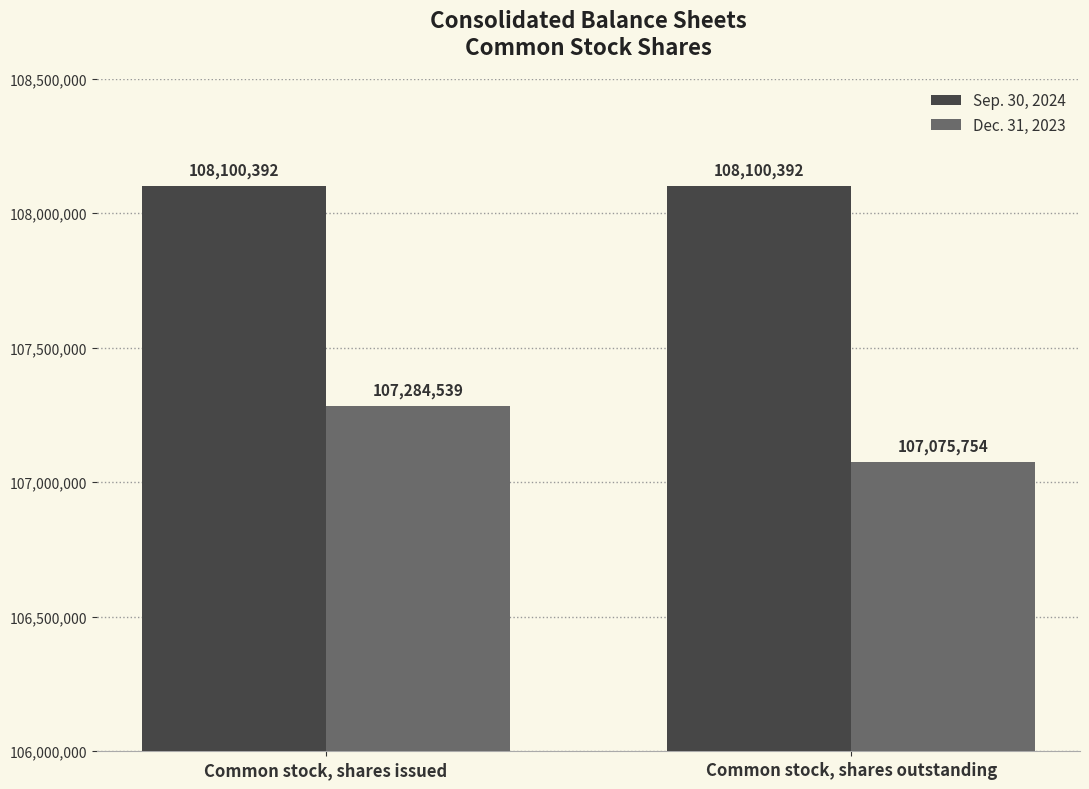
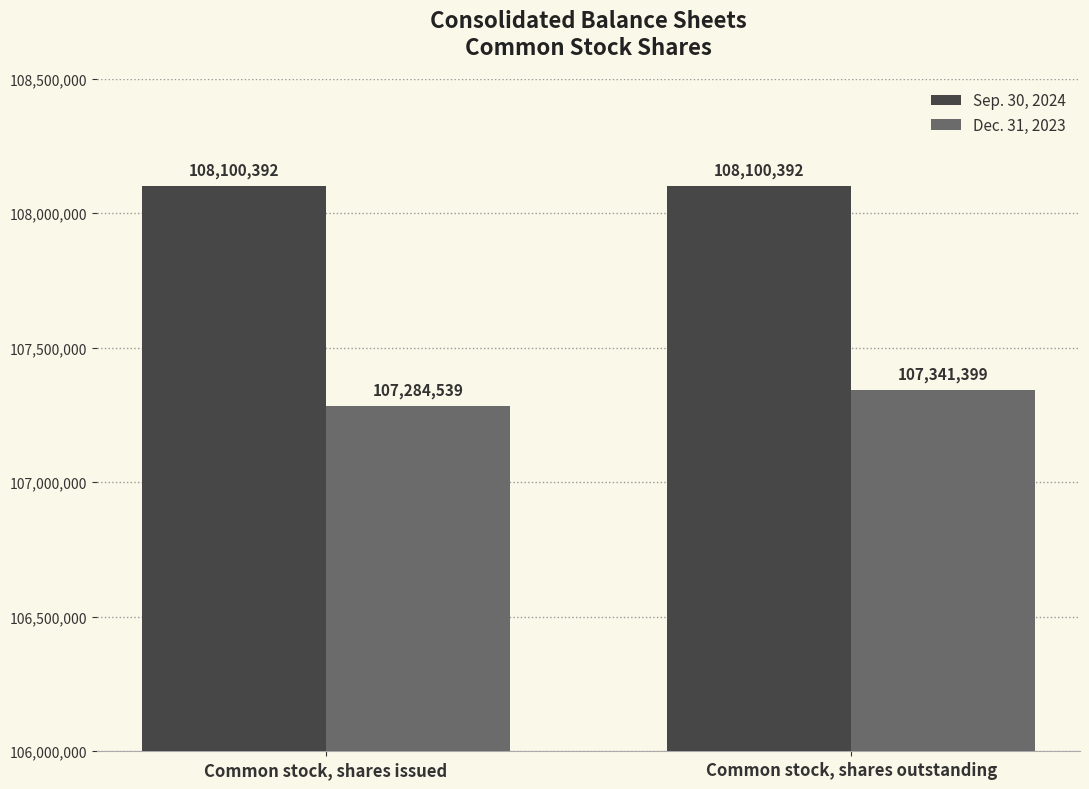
Dec. 31, 2023, Common stock, shares outstanding: 107,075,754 -> 107,341,399
